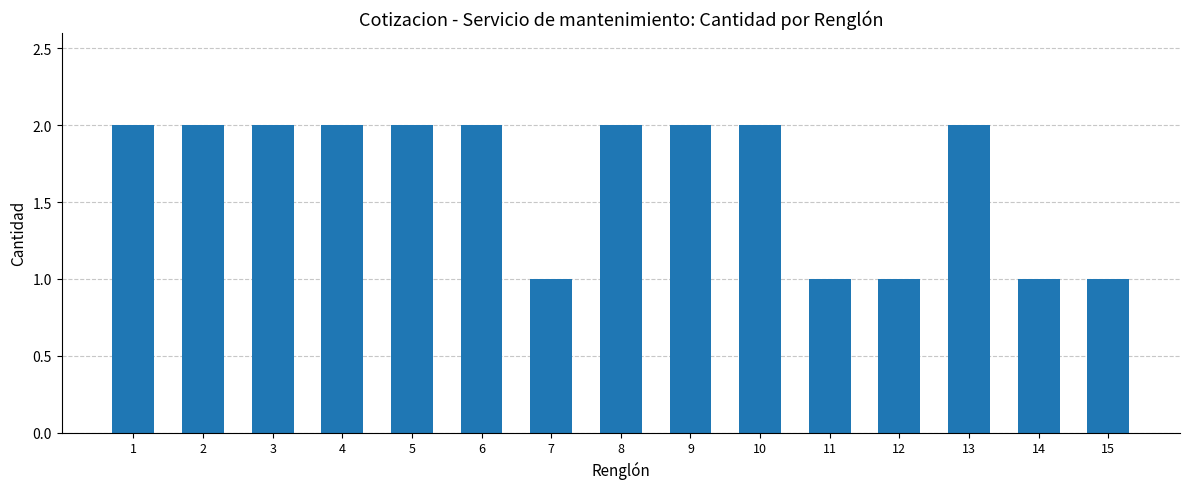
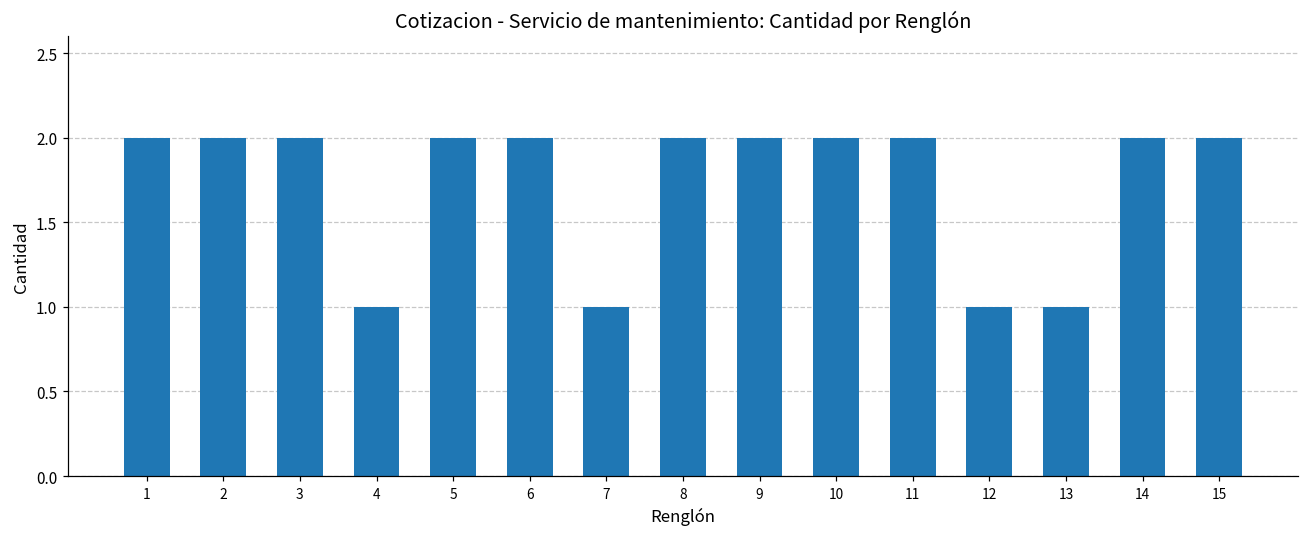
4: 2 -> 1
11: 1 -> 2
13: 2 -> 1
14: 1 -> 2
15: 1 -> 2
